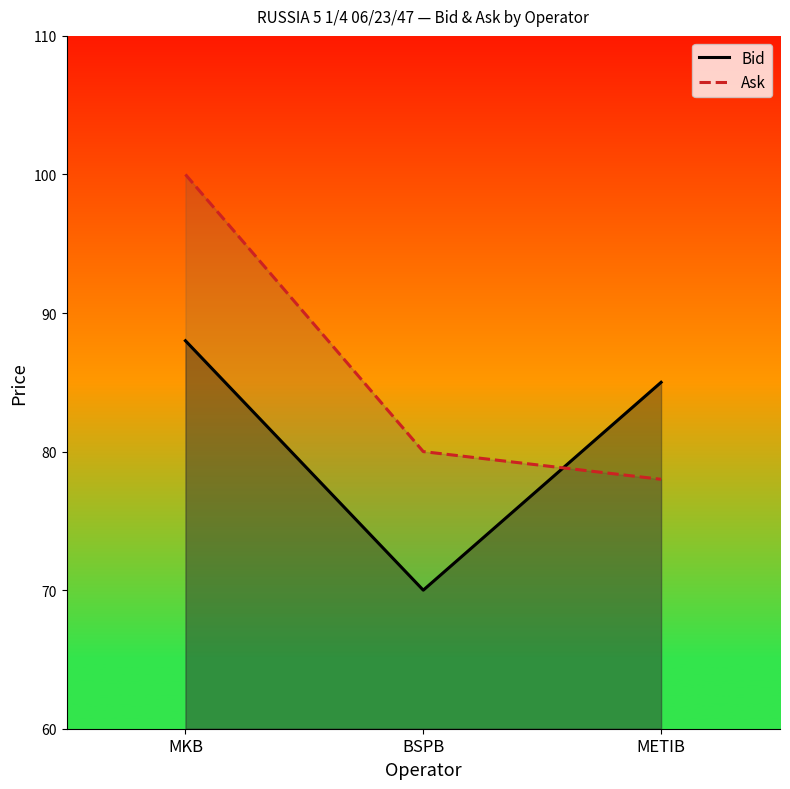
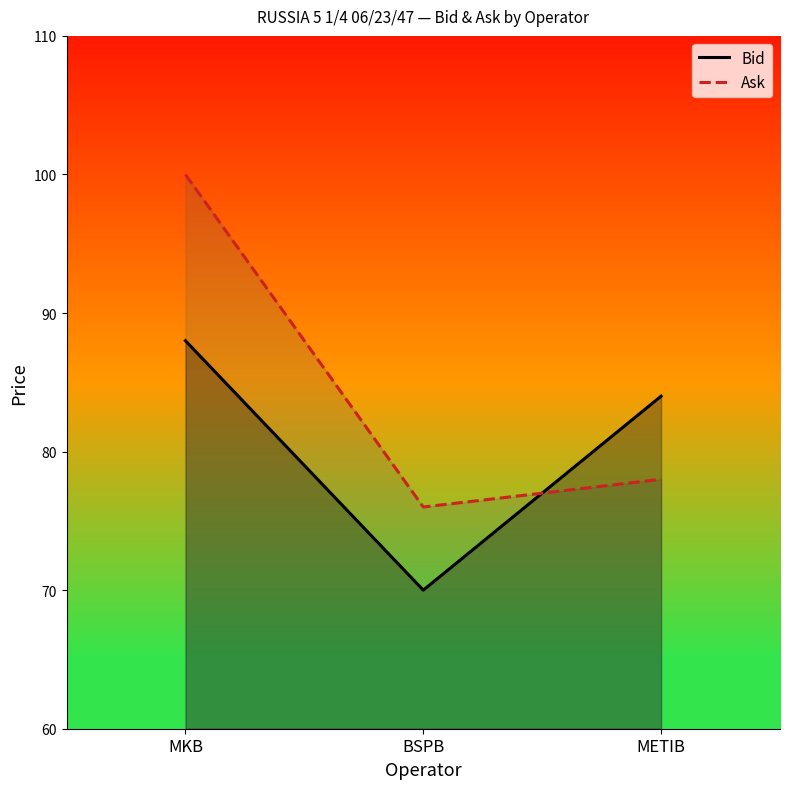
Ask, BSPB: 80 -> 76
Bid, METIB: 85 -> 84
